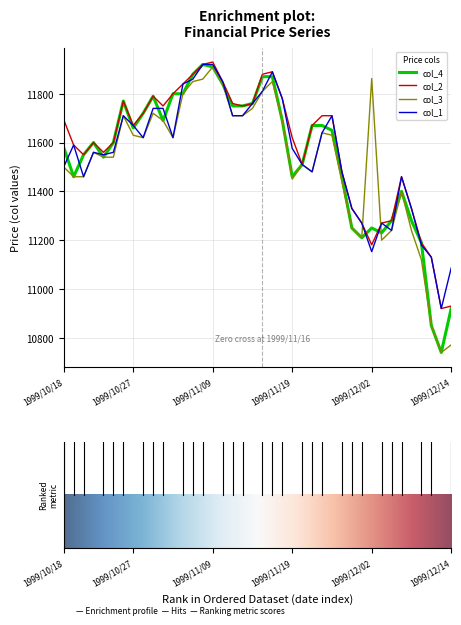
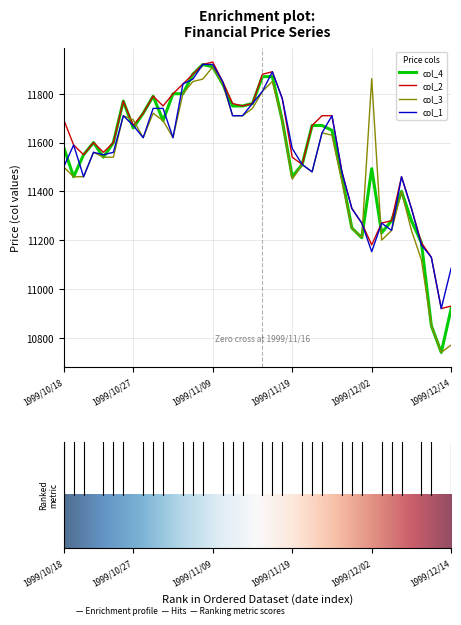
col_3, 1999/10/27: 11630 -> 11690
col_2, 1999/11/19: 11620 -> 11540
col_4, 1999/12/02: 11250 -> 11490
